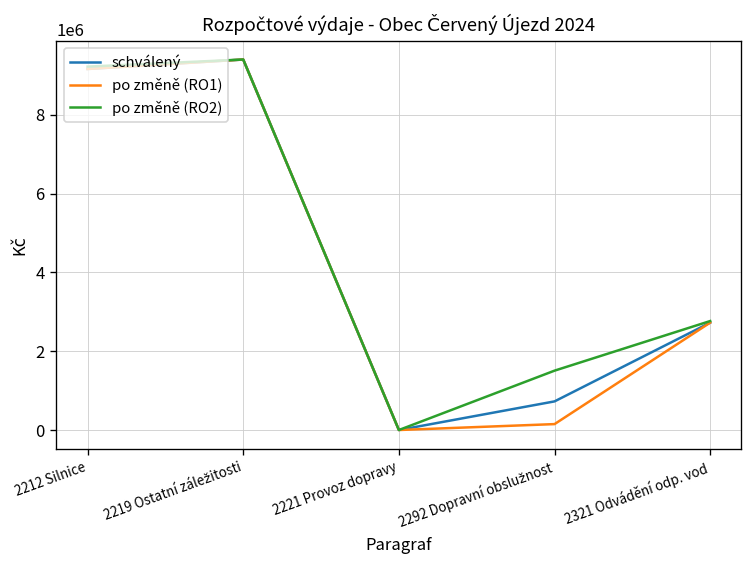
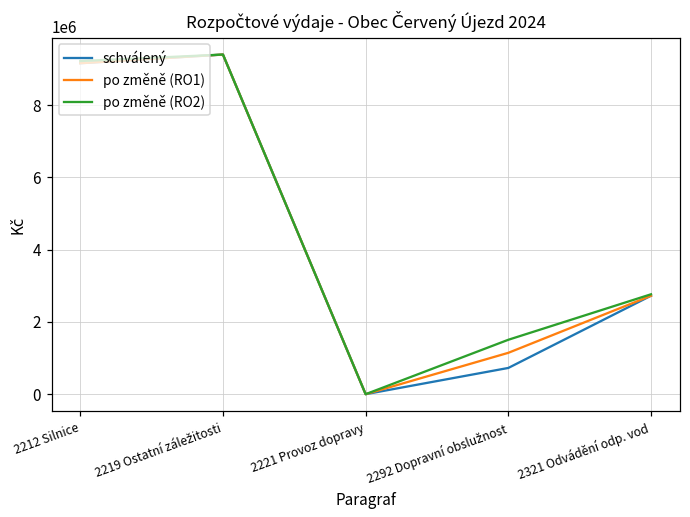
po změně (RO1), 2292 Dopravní obslužnost: 200000 -> 1100000
